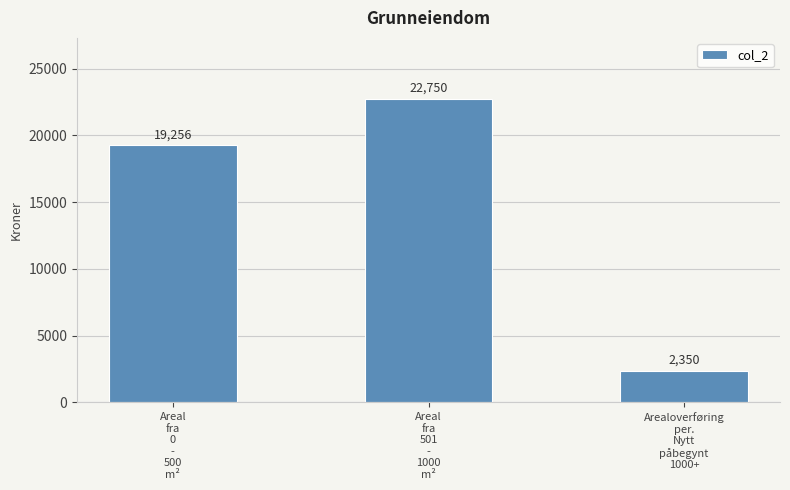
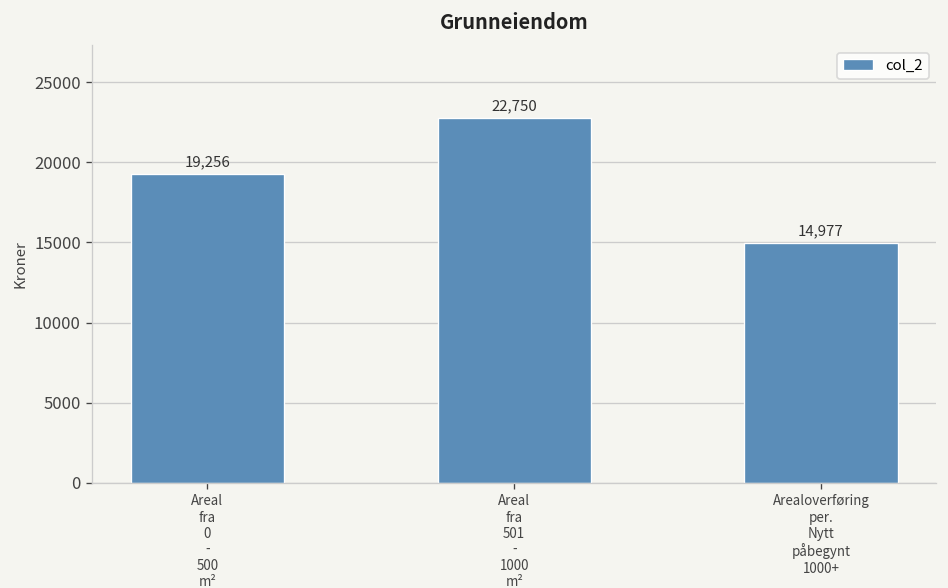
Arealoverføring per. Nytt påbegynt 1000+: 2,350 -> 14,977
